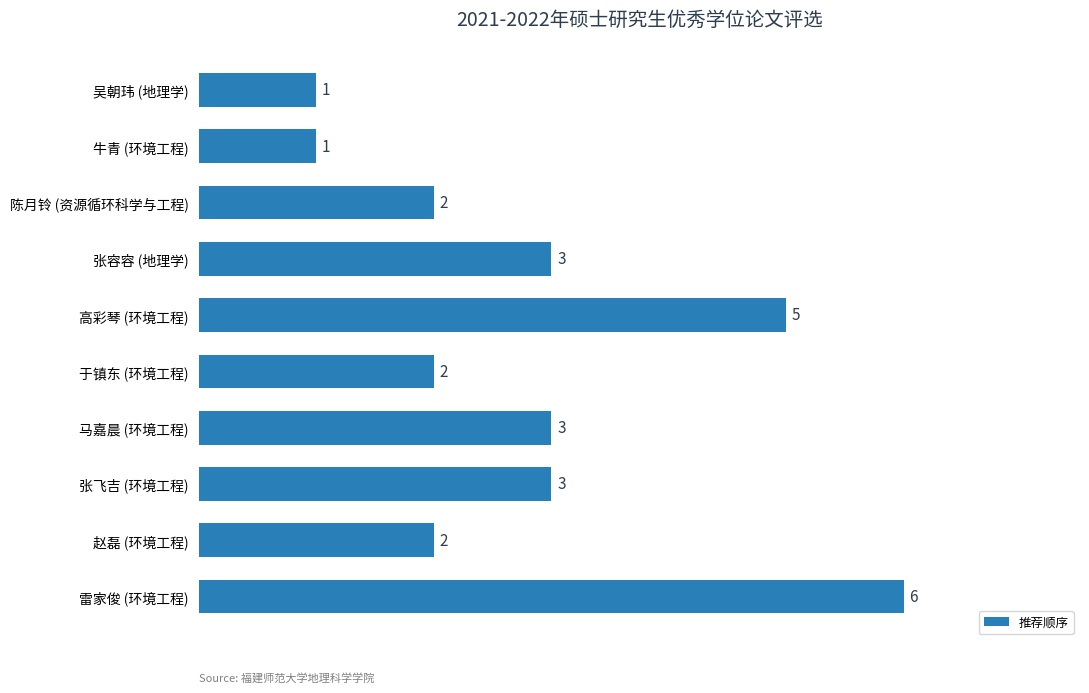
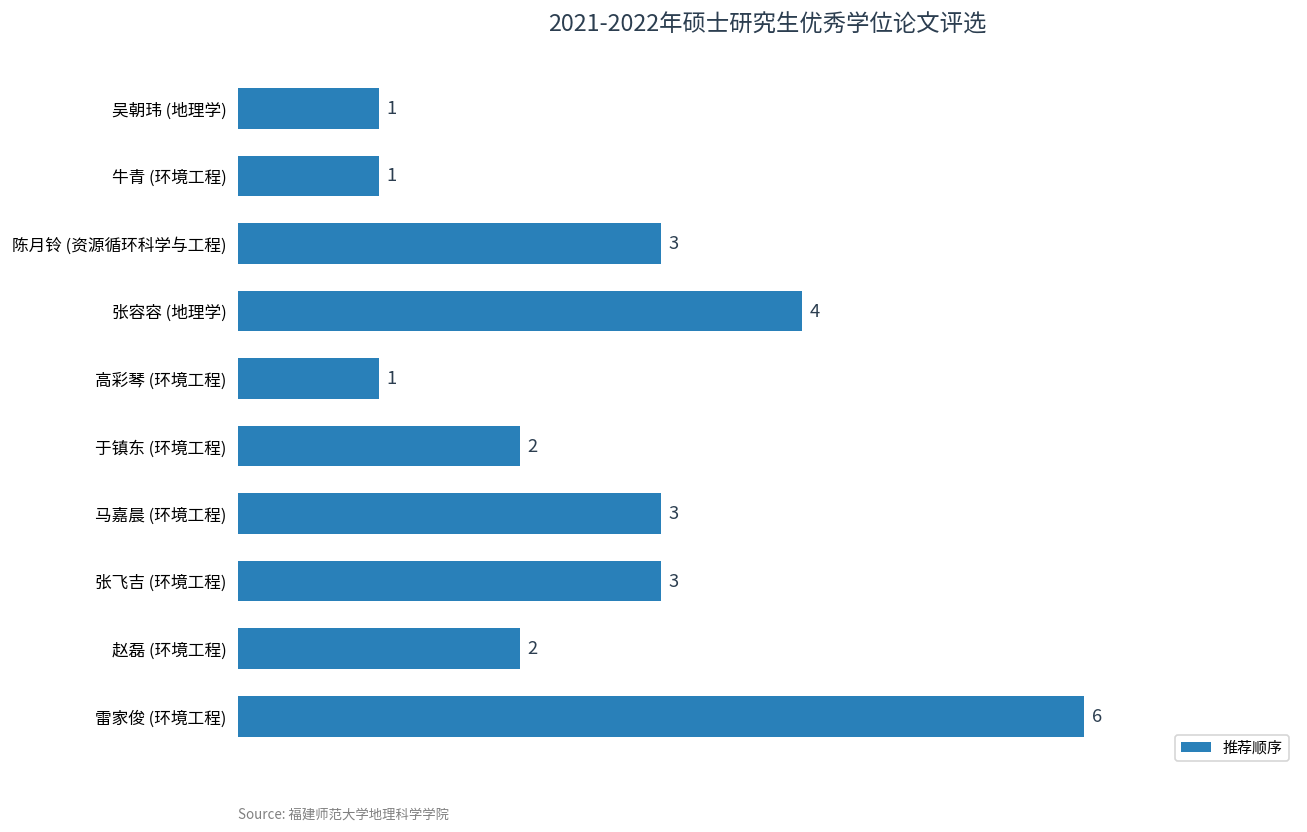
陈月铃 (资源循环科学与工程): 2 -> 3
张容容 (地理学): 3 -> 4
高彩琴 (环境工程): 5 -> 1
